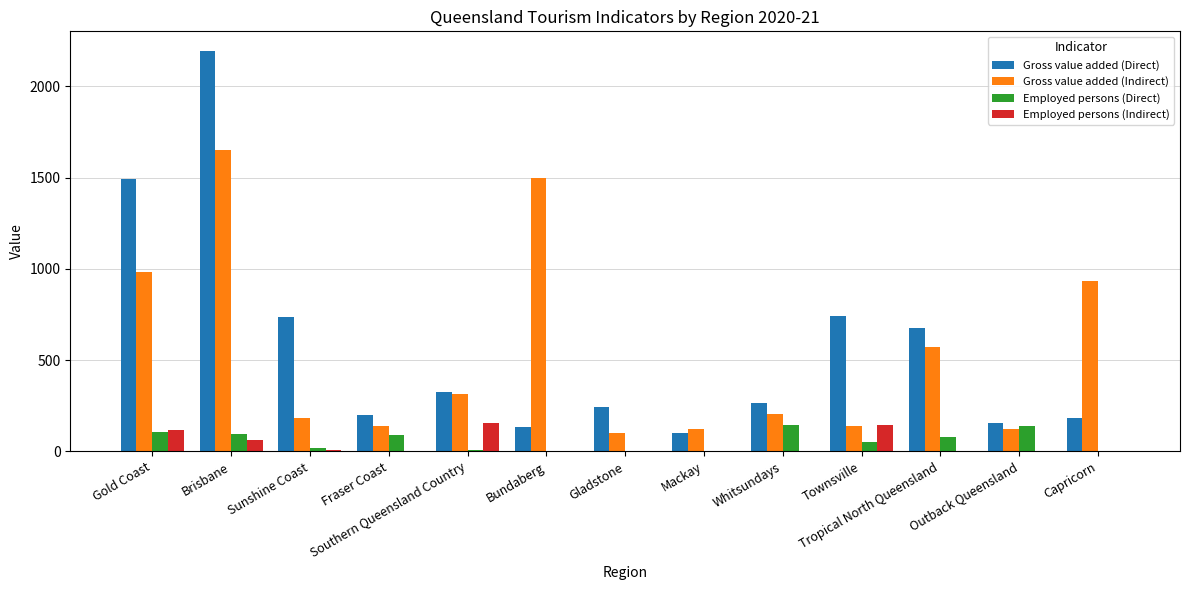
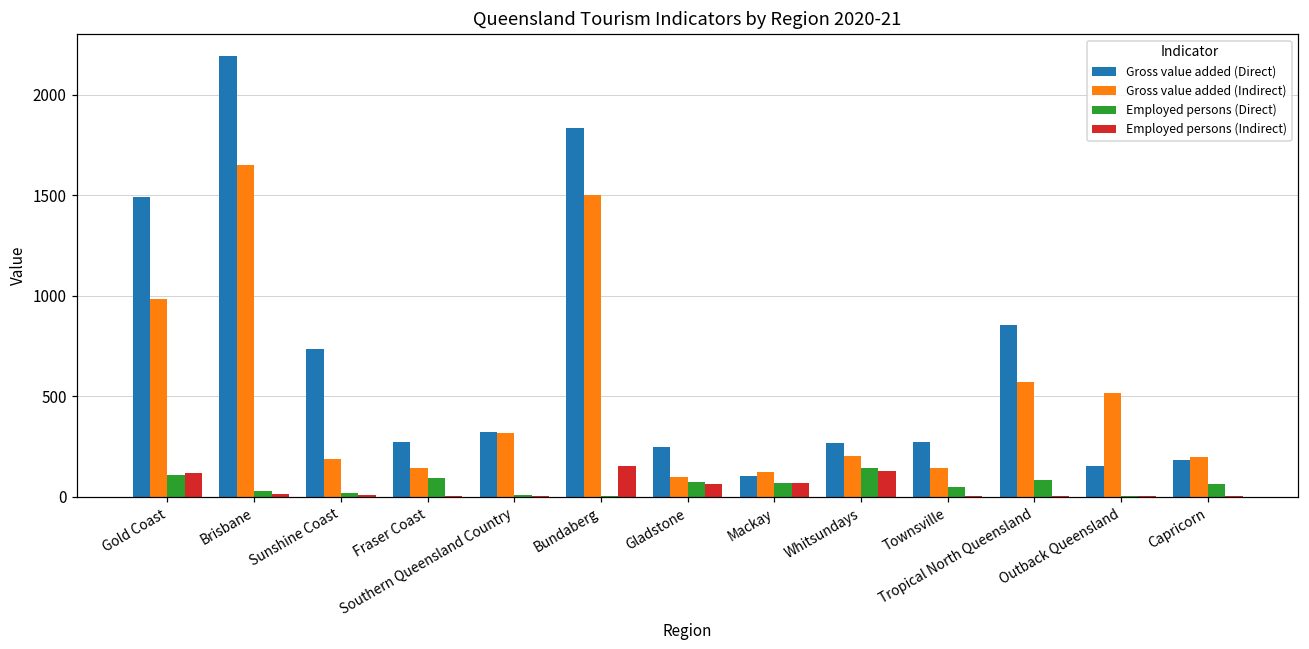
Employed persons (Direct), Brisbane: 100 -> 30
Employed persons (Indirect), Brisbane: 70 -> 10
Gross value added (Direct), Fraser Coast: 200 -> 270
Employed persons (Indirect), Southern Queensland Country: 150 -> 0
Gross value added (Direct), Bundaberg: 130 -> 1830
Employed persons (Indirect), Bundaberg: 0 -> 150
Employed persons (Direct), Gladstone: 0 -> 70
Employed persons (Indirect), Gladstone: 0 -> 60
Employed persons (Direct), Mackay: 0 -> 70
Employed persons (Indirect), Mackay: 0 -> 70
Employed persons (Indirect), Whitsundays: 0 -> 130
Gross value added (Direct), Townsville: 740 -> 270
Employed persons (Indirect), Townsville: 150 -> 0
Gross value added (Direct), Tropical North Queensland: 670 -> 860
Gross value added (Indirect), Outback Queensland: 120 -> 520
Employed persons (Direct), Outback Queensland: 140 -> 0
Gross value added (Indirect), Capricorn: 930 -> 200
Employed persons (Direct), Capricorn: 0 -> 60
